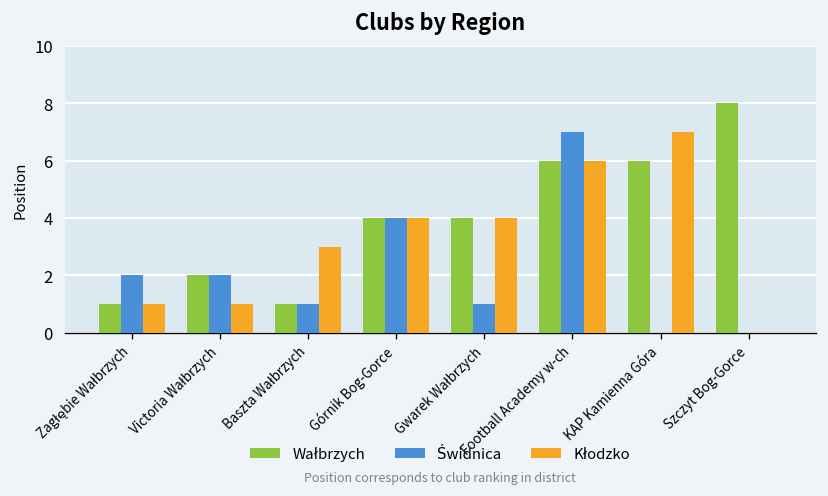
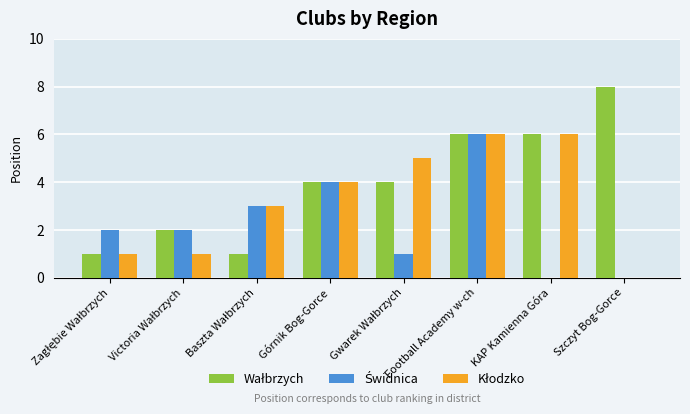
Świdnica, Baszta Wałbrzych: 1 -> 3
Kłodzko, Gwarek Wałbrzych: 4 -> 5
Świdnica, Football Academy w-ch: 7 -> 6
Kłodzko, KAP Kamienna Góra: 7 -> 6
